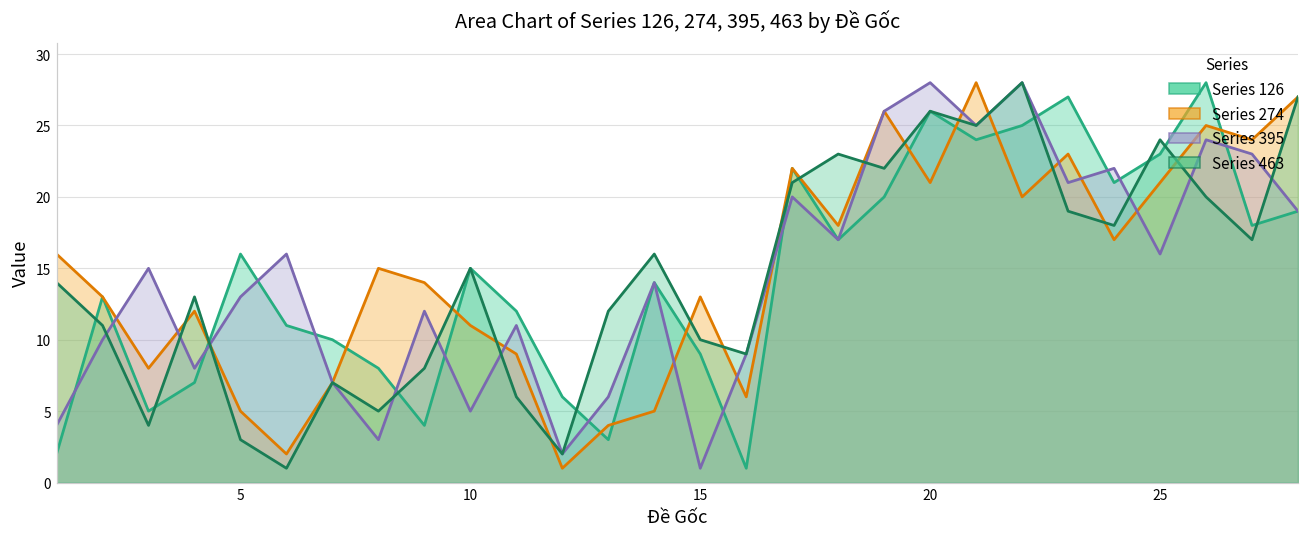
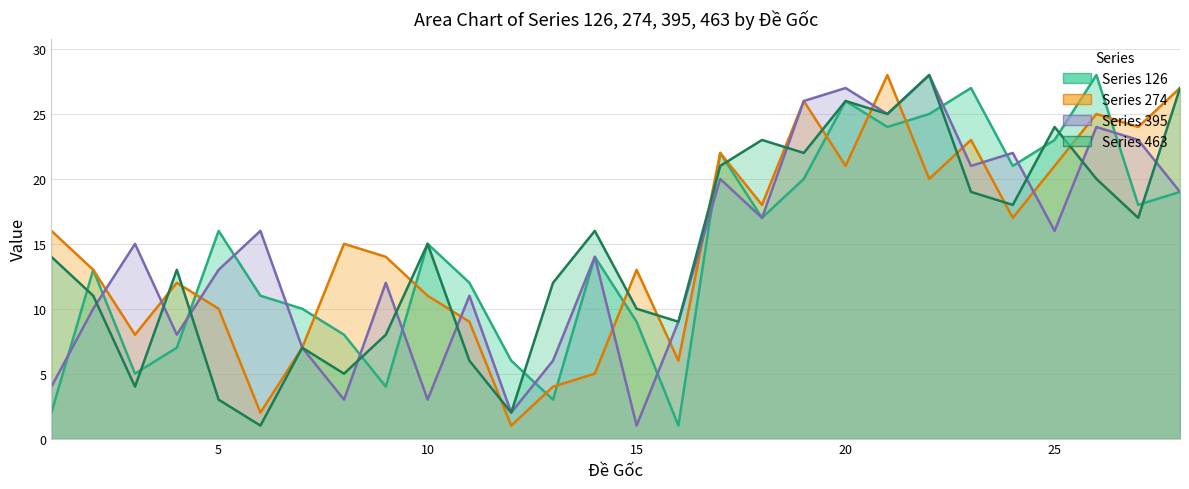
Series 274, 5: 5 -> 10
Series 395, 10: 5 -> 3
Series 395, 20: 28 -> 27
